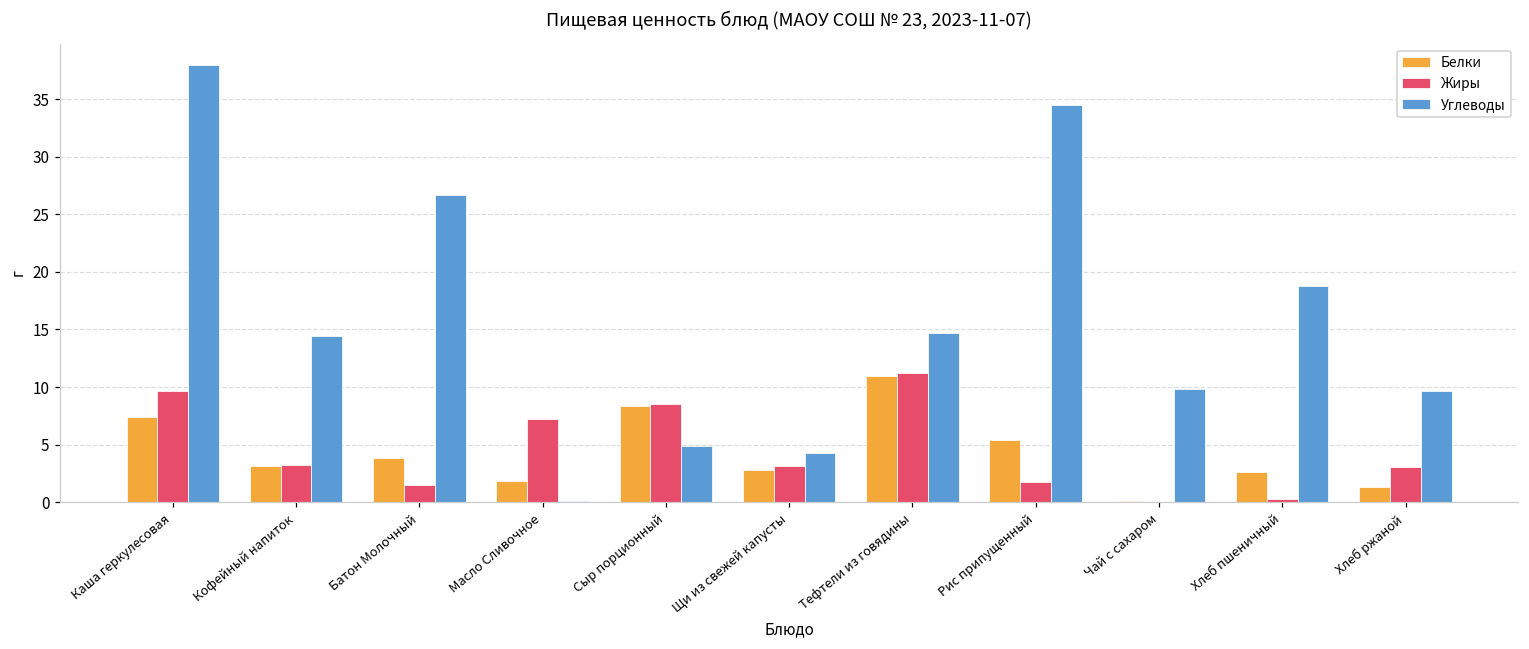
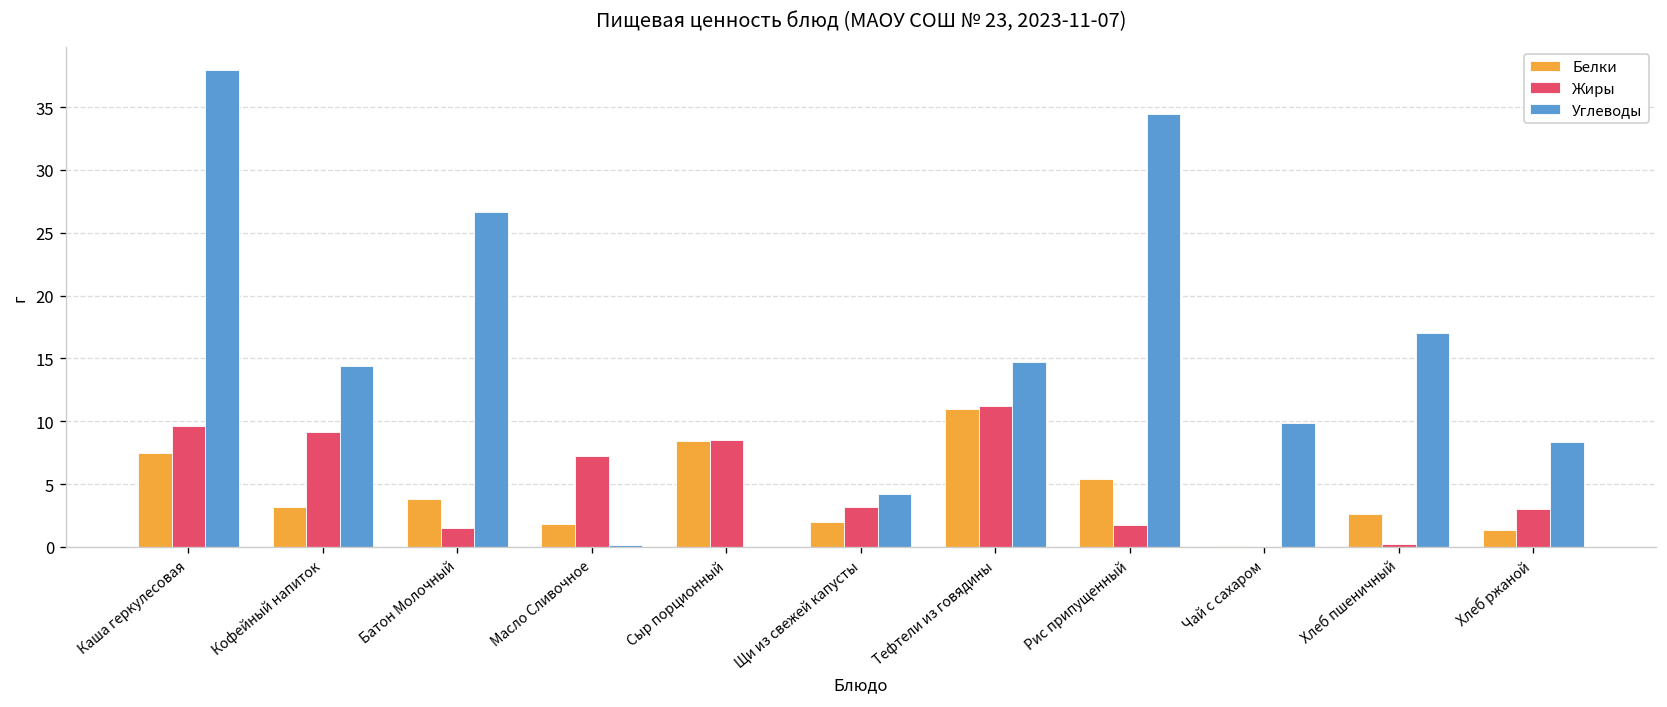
Жиры, Кофейный напиток: 3.2 -> 9.1
Углеводы, Сыр порционный: 4.9 -> 0.0
Белки, Щи из свежей капусты: 2.8 -> 2.0
Углеводы, Хлеб пшеничный: 18.8 -> 17.0
Углеводы, Хлеб ржаной: 9.6 -> 8.3
